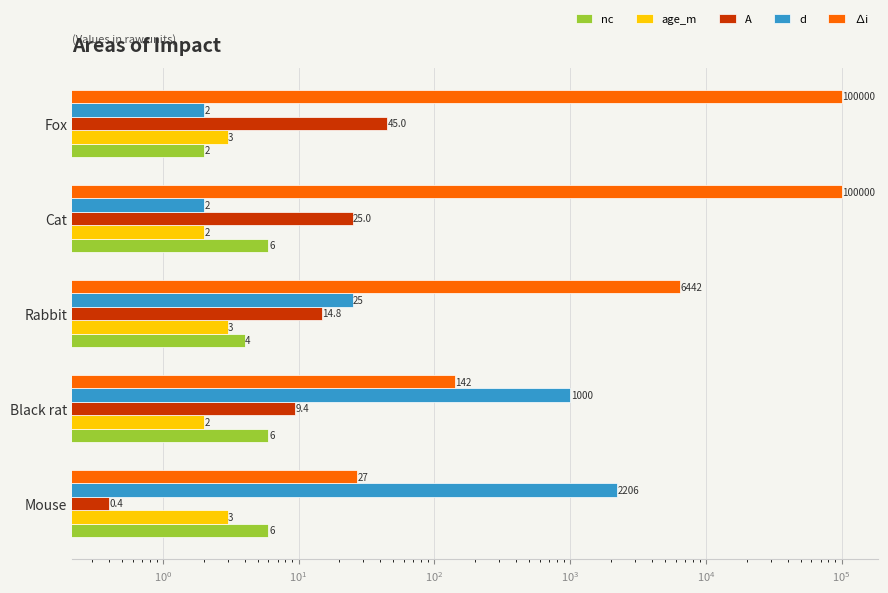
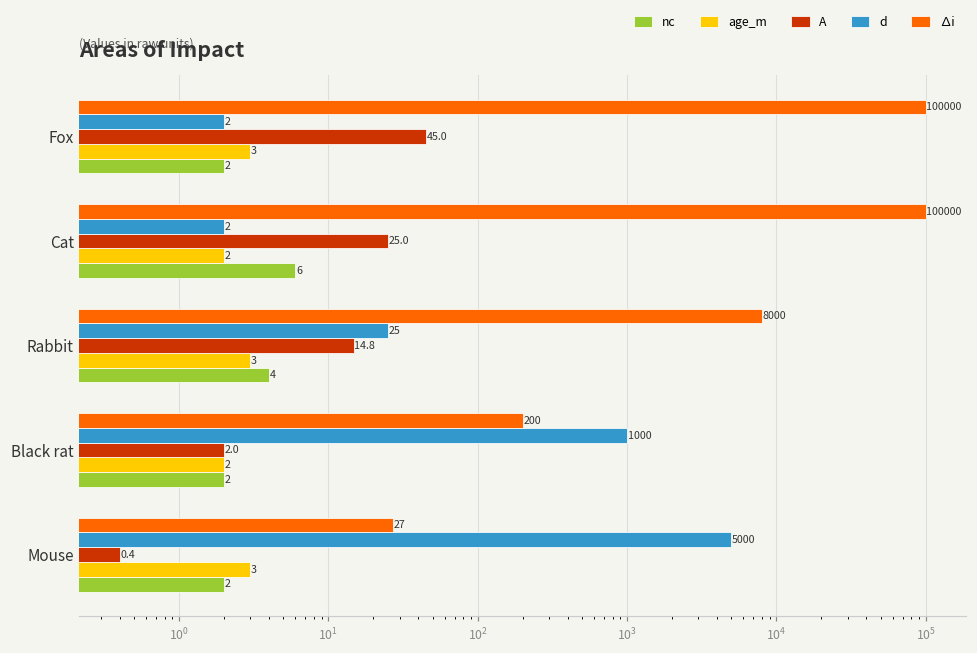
∆i, Rabbit: 6442 -> 8000
∆i, Black rat: 142 -> 200
A, Black rat: 9.4 -> 2.0
nc, Black rat: 6 -> 2
d, Mouse: 2206 -> 5000
nc, Mouse: 6 -> 2
